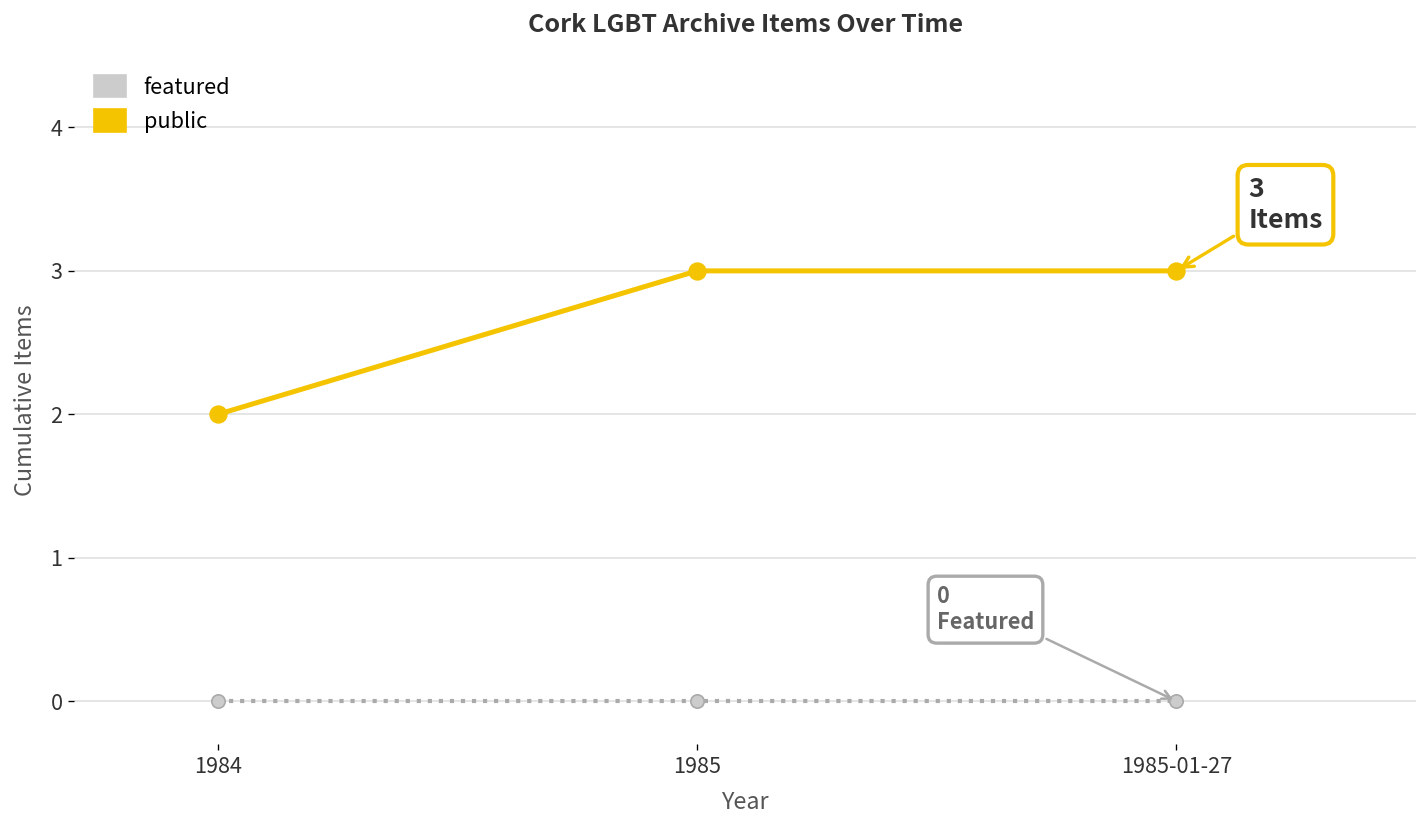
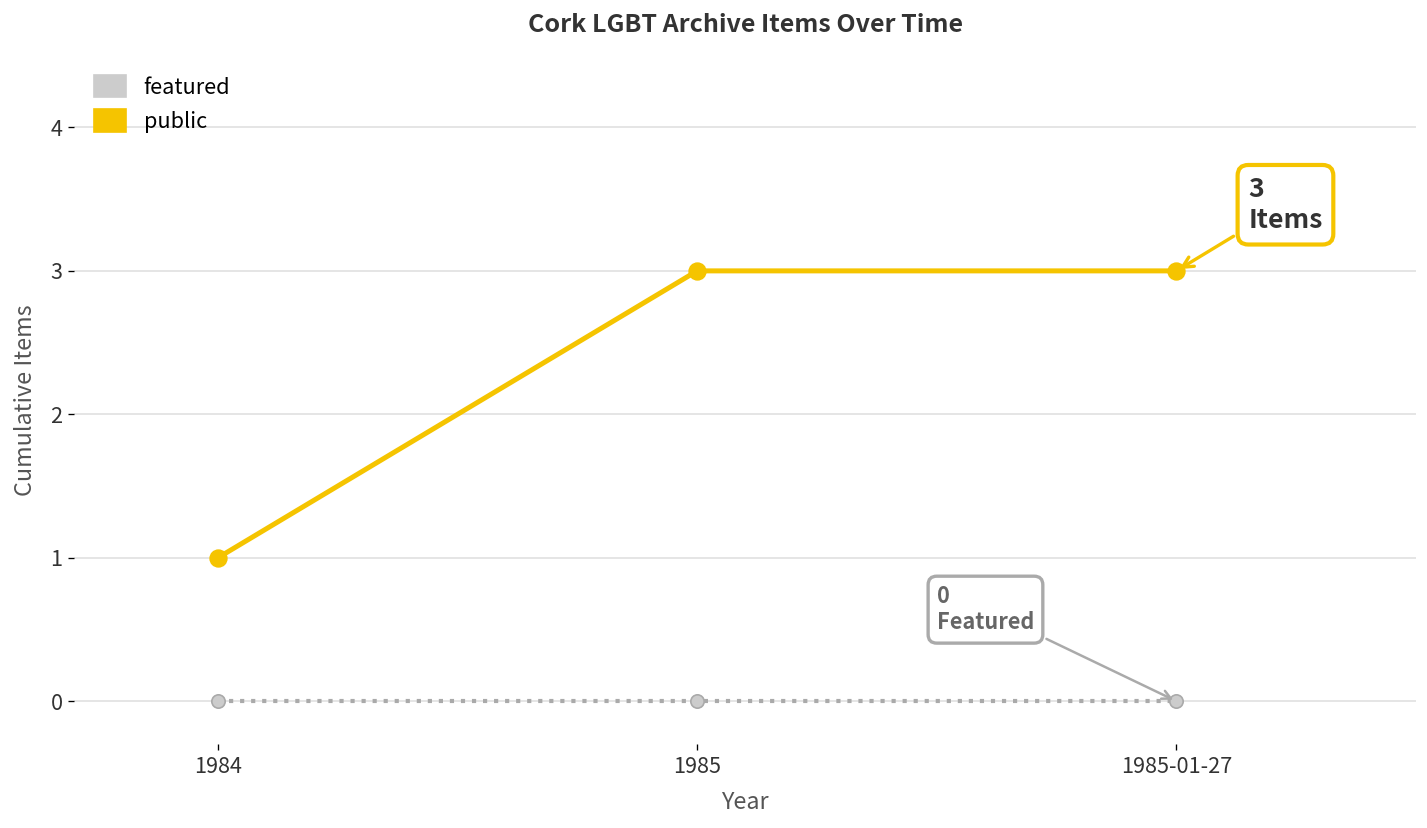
public, 1984: 2 -> 1
